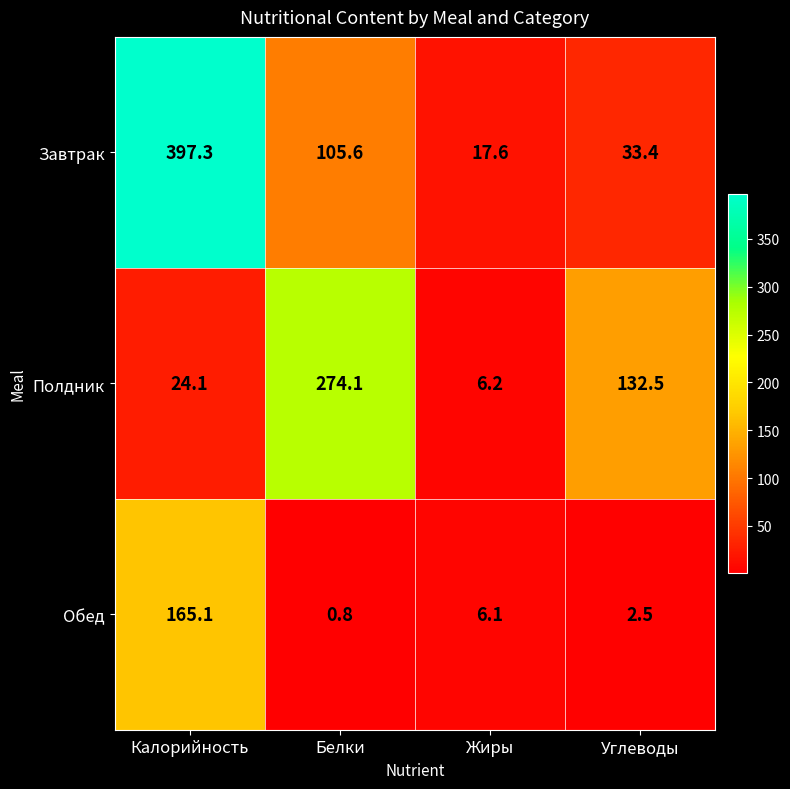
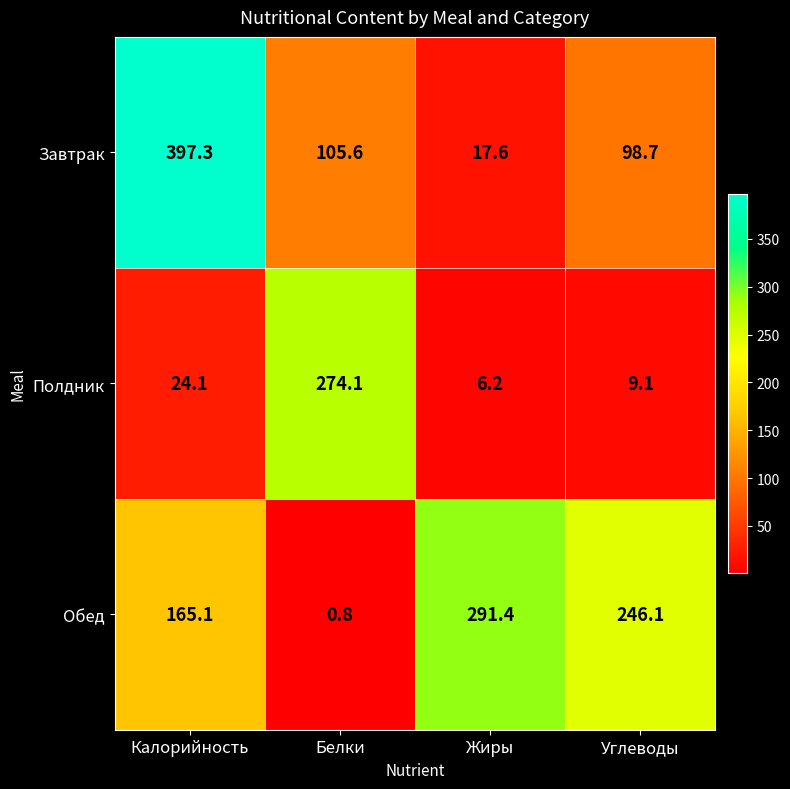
Завтрак, Углеводы: 33.4 -> 98.7
Полдник, Углеводы: 132.5 -> 9.1
Обед, Жиры: 6.1 -> 291.4
Обед, Углеводы: 2.5 -> 246.1
